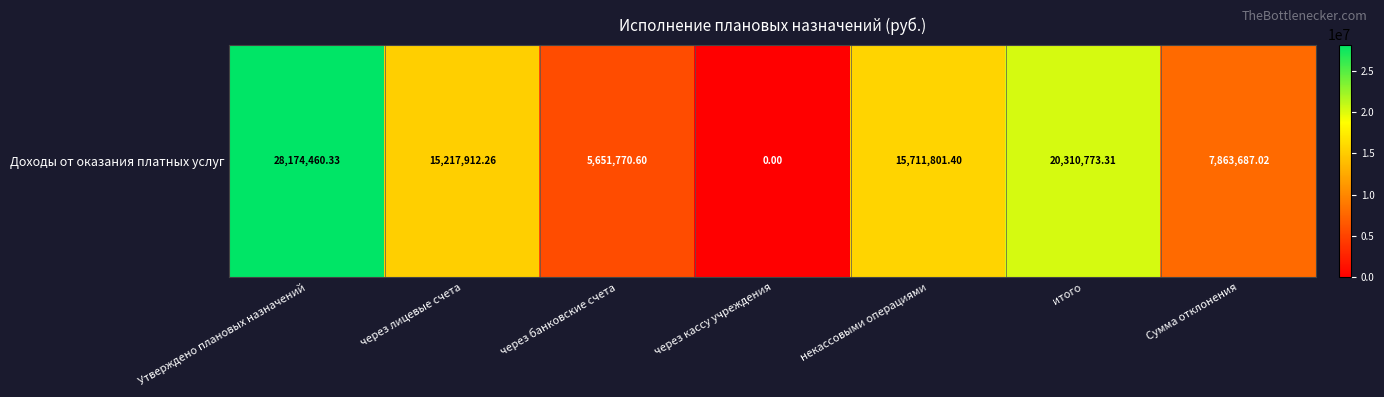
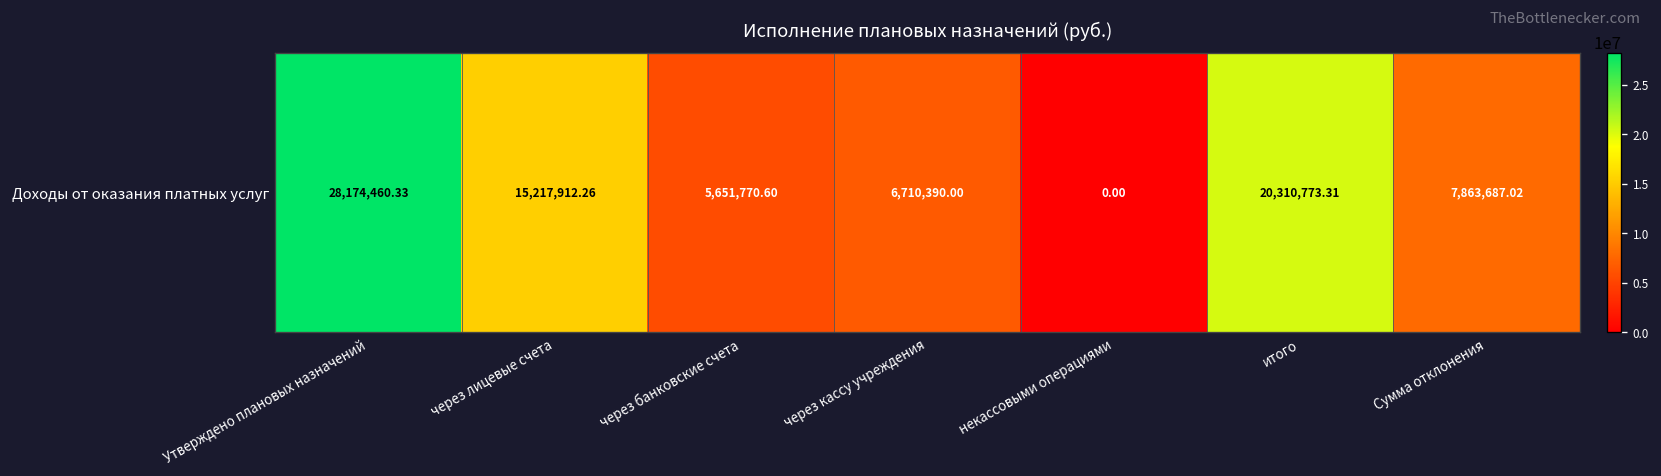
Доходы от оказания платных услуг, через кассу учреждения: 0.00 -> 6,710,390.00
Доходы от оказания платных услуг, некассовыми операциями: 15,711,801.40 -> 0.00
